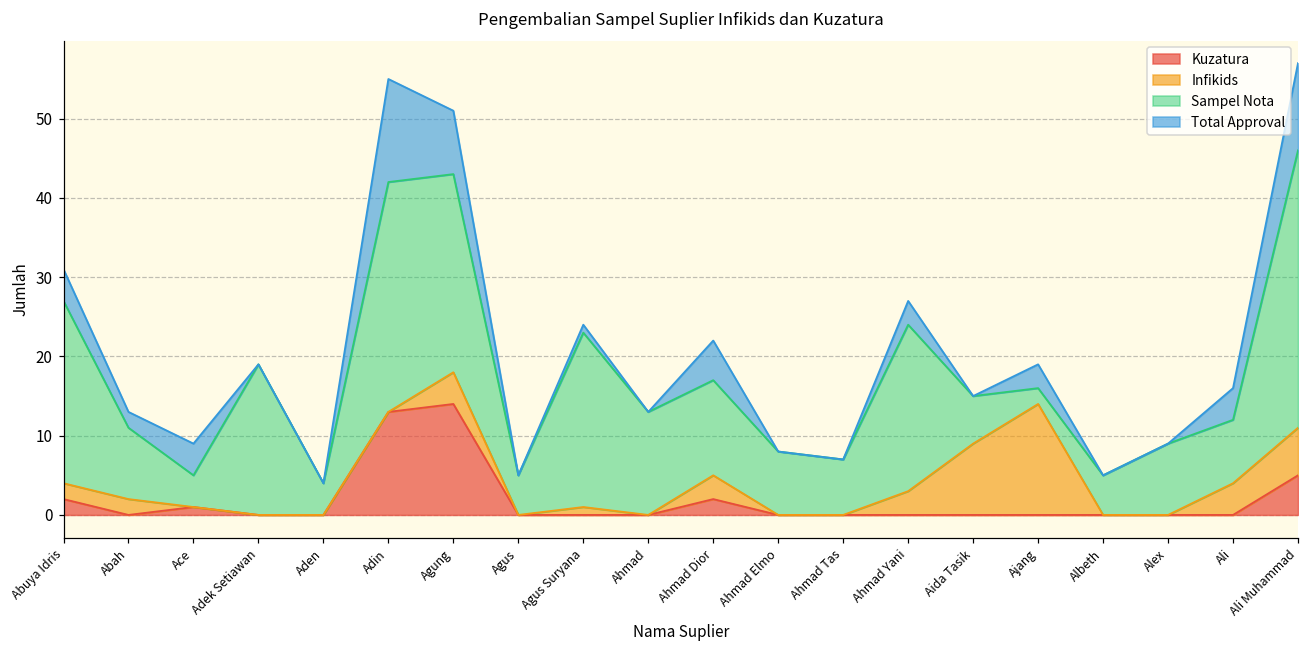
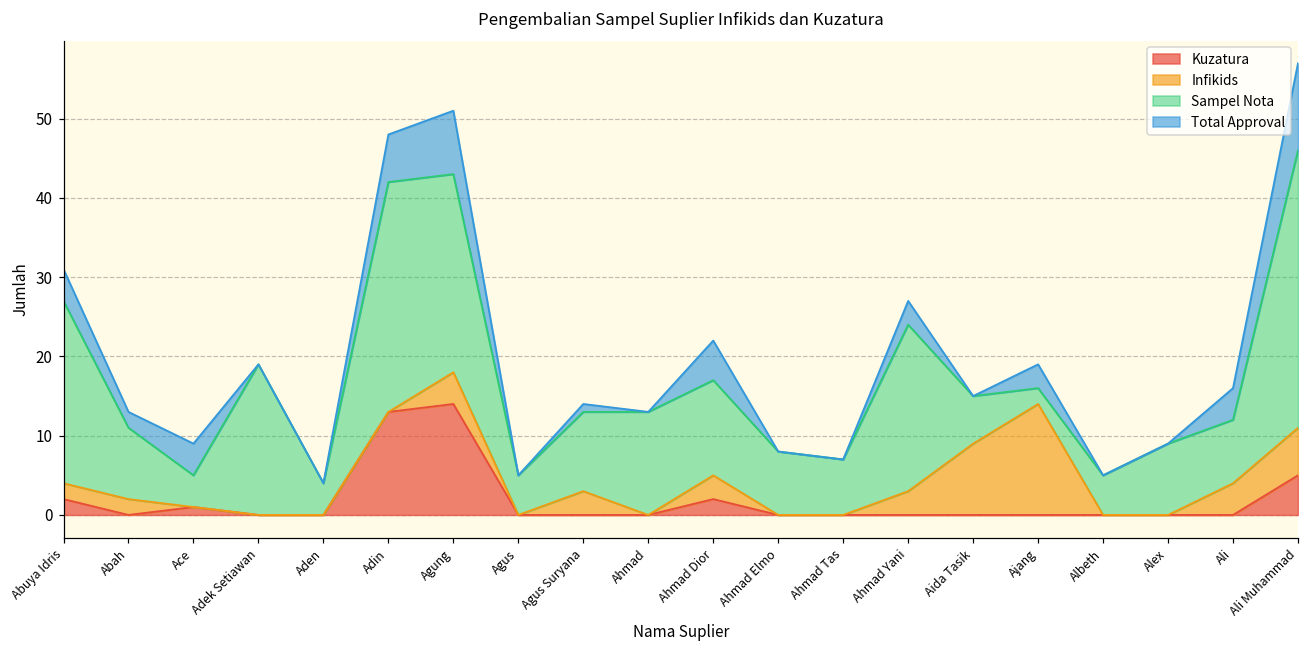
Total Approval, Adin: 13 -> 6
Infikids, Agus Suryana: 1 -> 3
Sampel Nota, Agus Suryana: 22 -> 10
